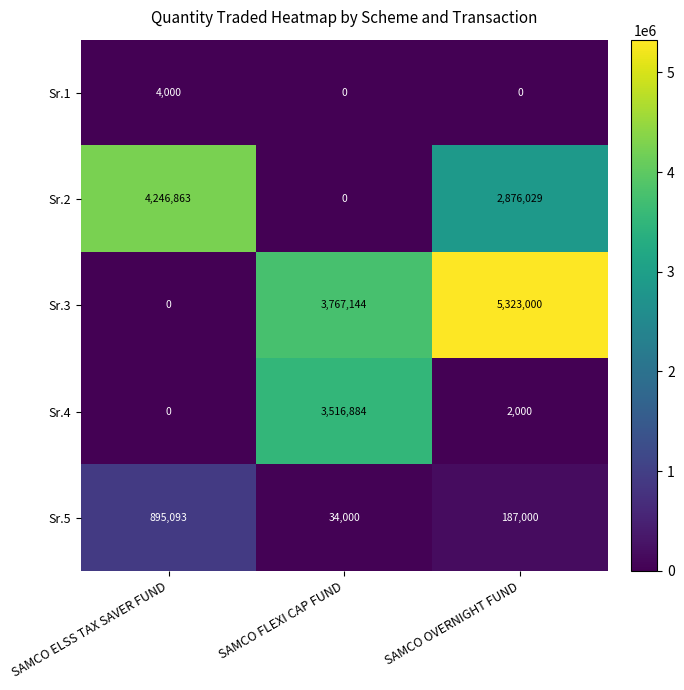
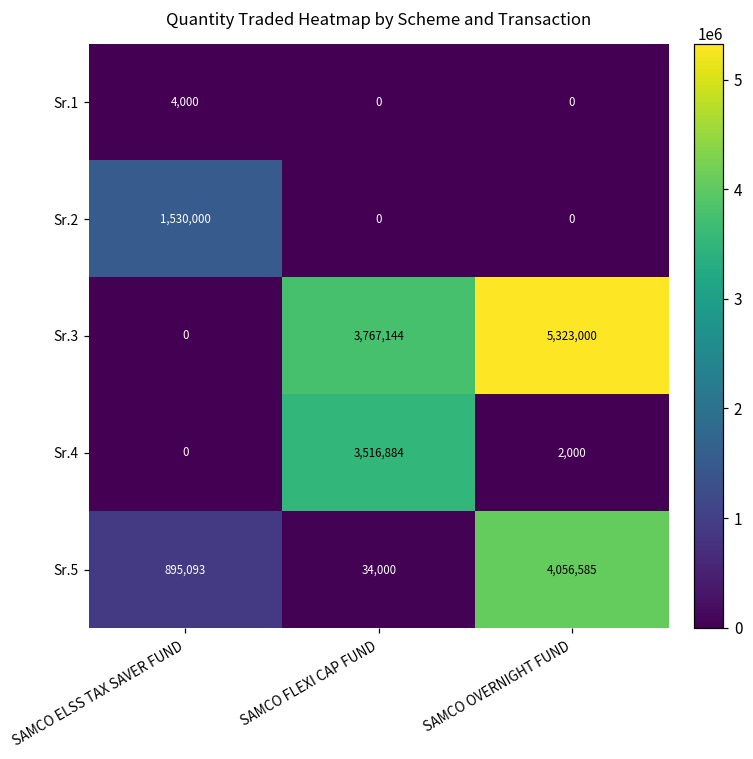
Sr.2, SAMCO ELSS TAX SAVER FUND: 4,246,863 -> 1,530,000
Sr.2, SAMCO OVERNIGHT FUND: 2,876,029 -> 0
Sr.5, SAMCO OVERNIGHT FUND: 187,000 -> 4,056,585
